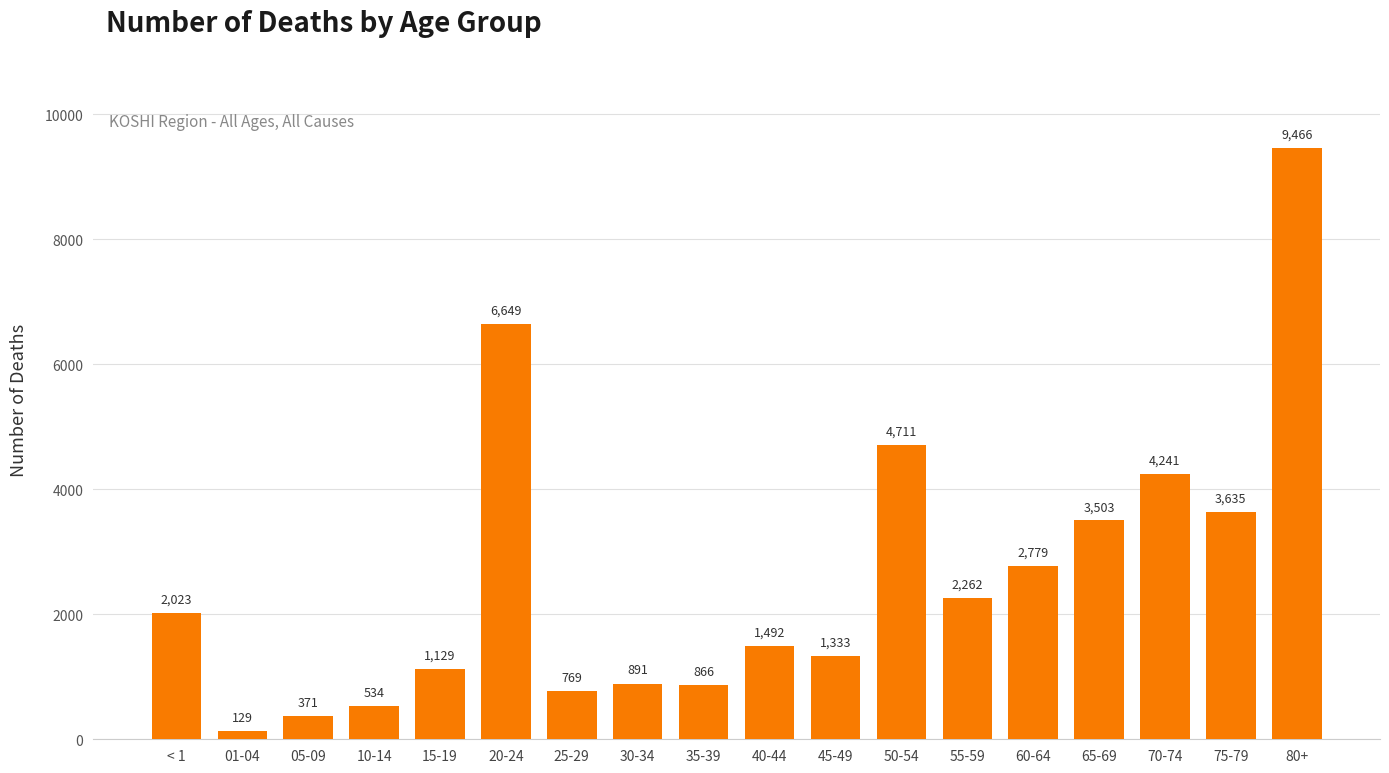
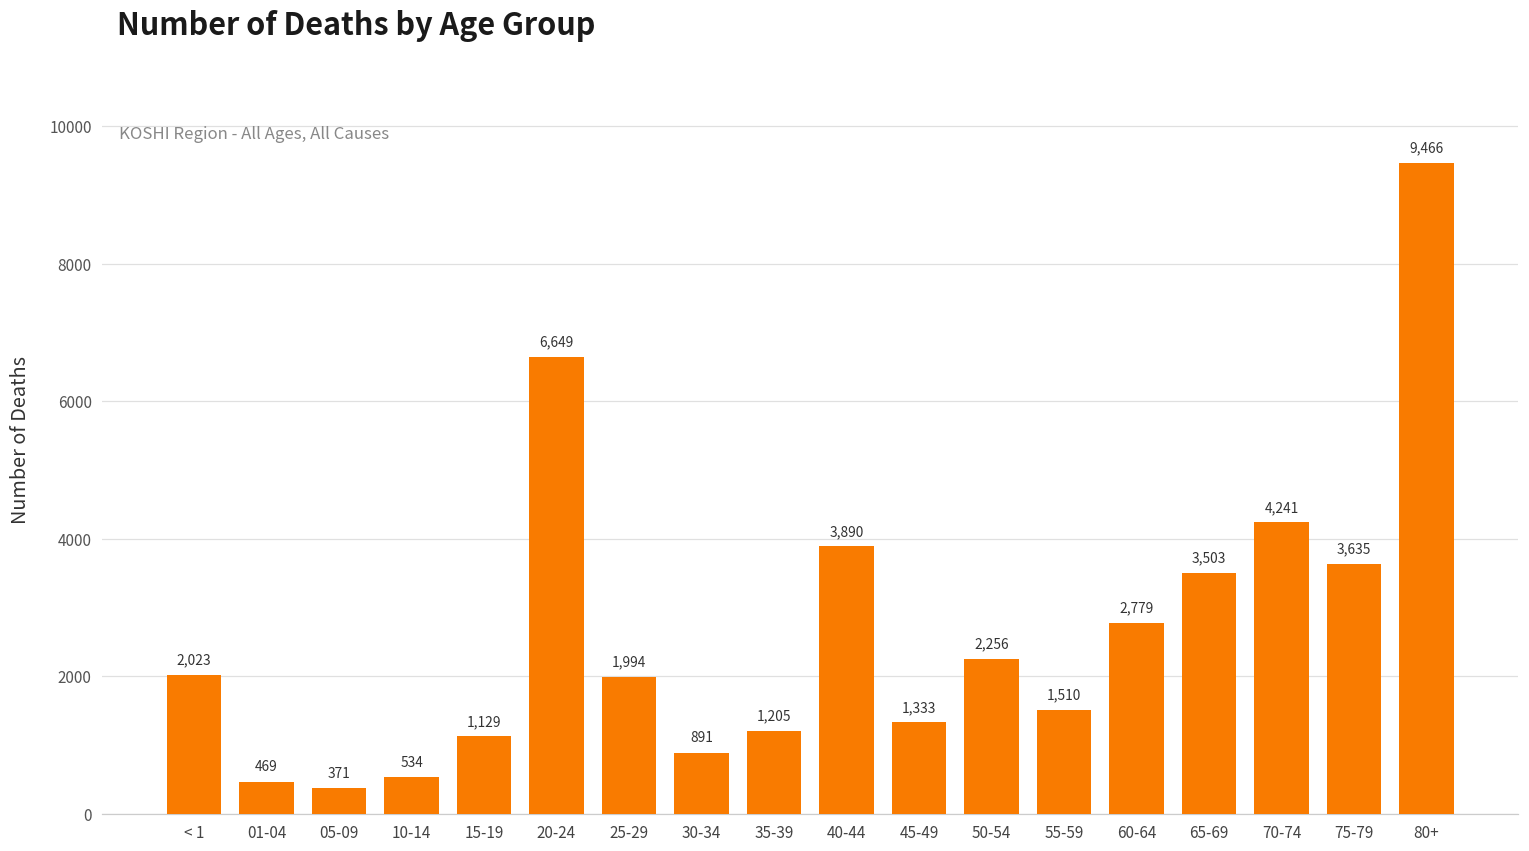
01-04: 129 -> 469
25-29: 769 -> 1,994
35-39: 866 -> 1,205
40-44: 1,492 -> 3,890
50-54: 4,711 -> 2,256
55-59: 2,262 -> 1,510
